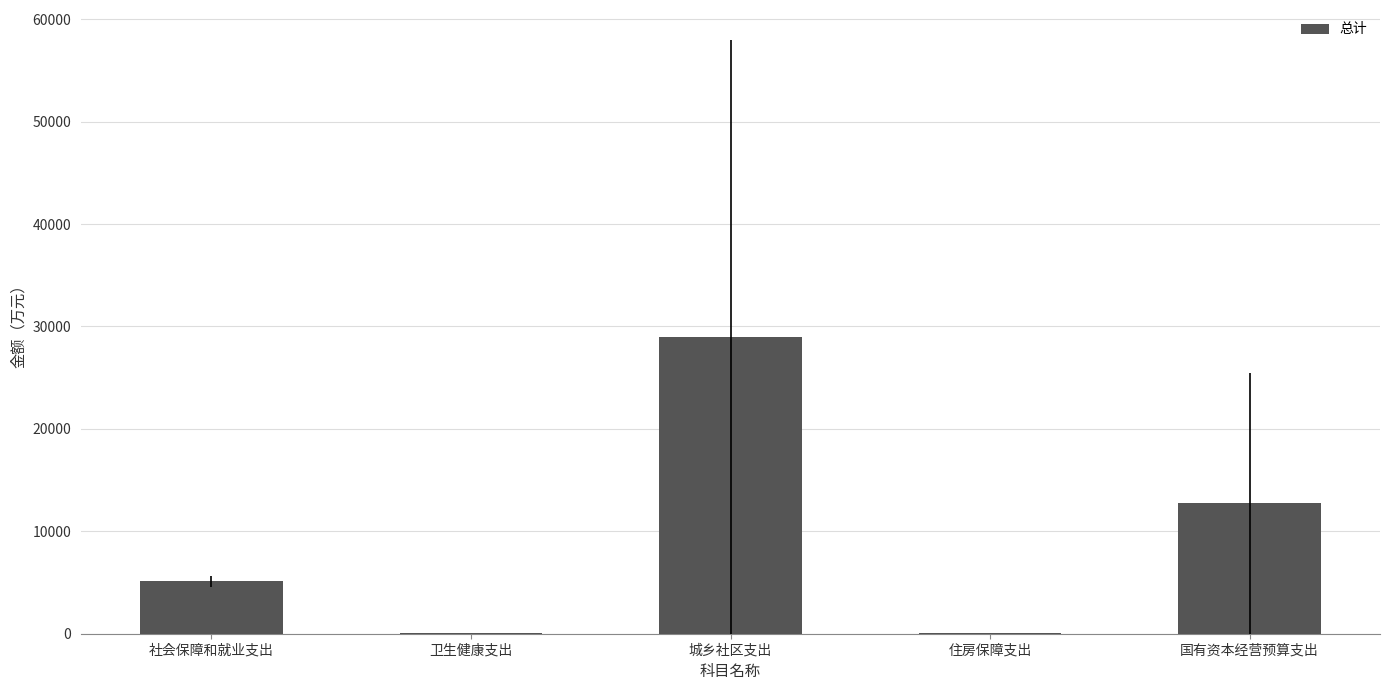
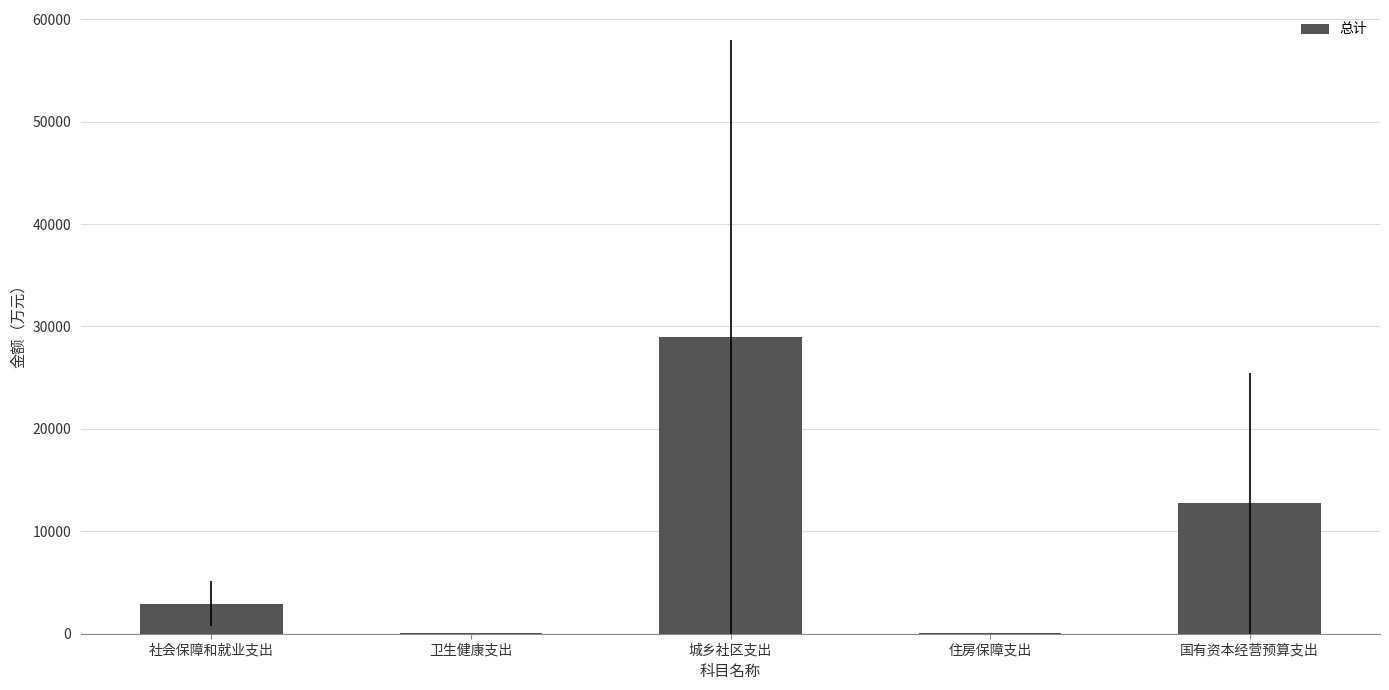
社会保障和就业支出: 5100 -> 2900
